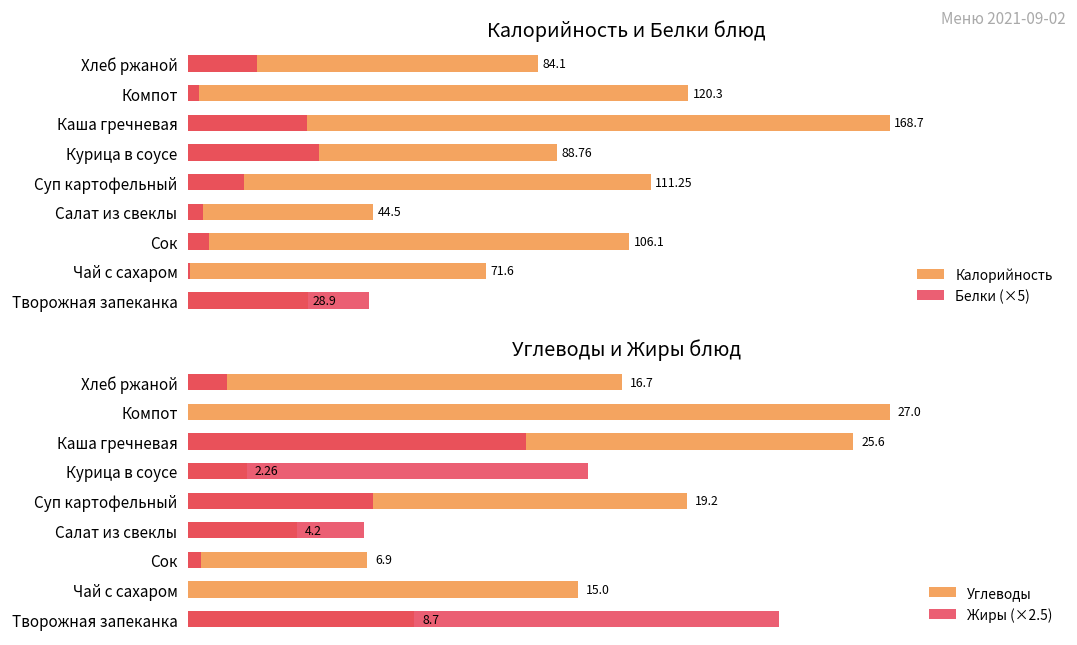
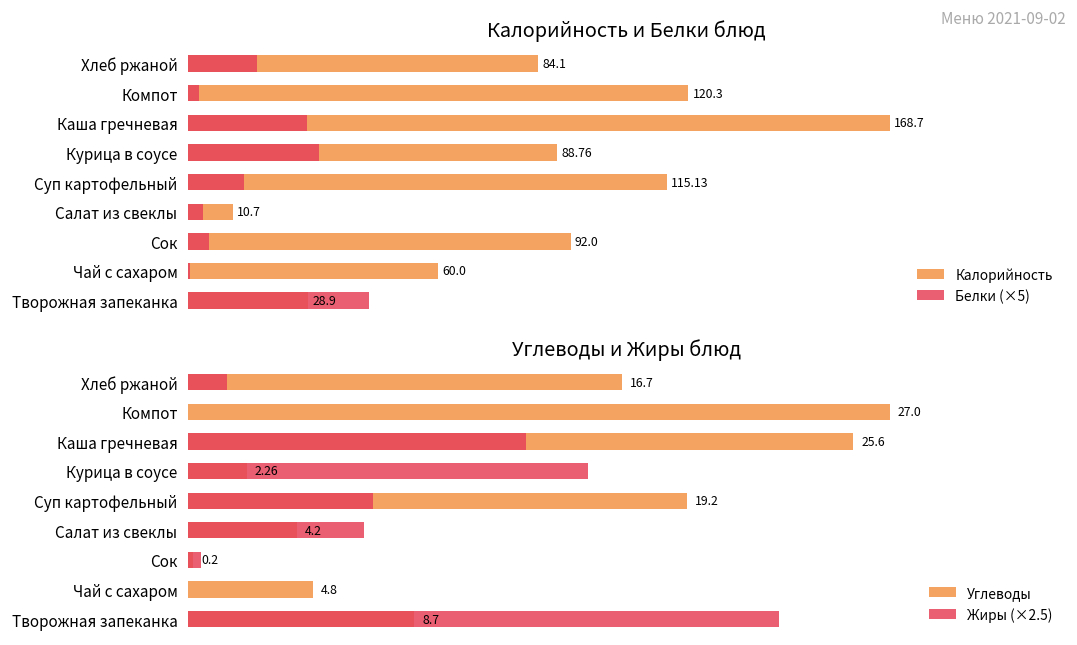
Калорийность и Белки блюд, Калорийность, Суп картофельный: 111.25 -> 115.13
Калорийность и Белки блюд, Калорийность, Салат из свеклы: 44.5 -> 10.7
Калорийность и Белки блюд, Калорийность, Сок: 106.1 -> 92.0
Калорийность и Белки блюд, Калорийность, Чай с сахаром: 71.6 -> 60.0
Углеводы и Жиры блюд, Углеводы, Сок: 6.9 -> 0.2
Углеводы и Жиры блюд, Углеводы, Чай с сахаром: 15.0 -> 4.8
